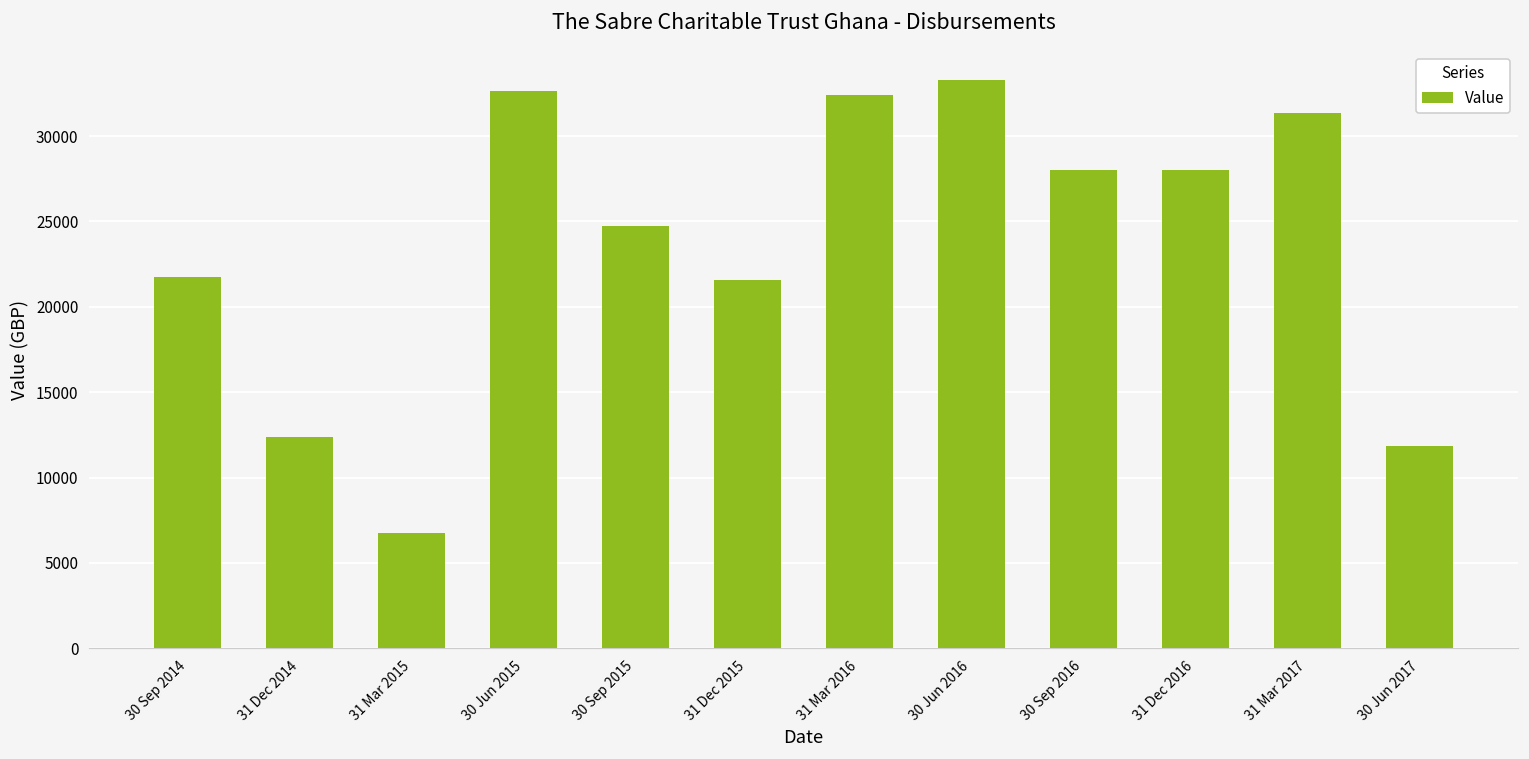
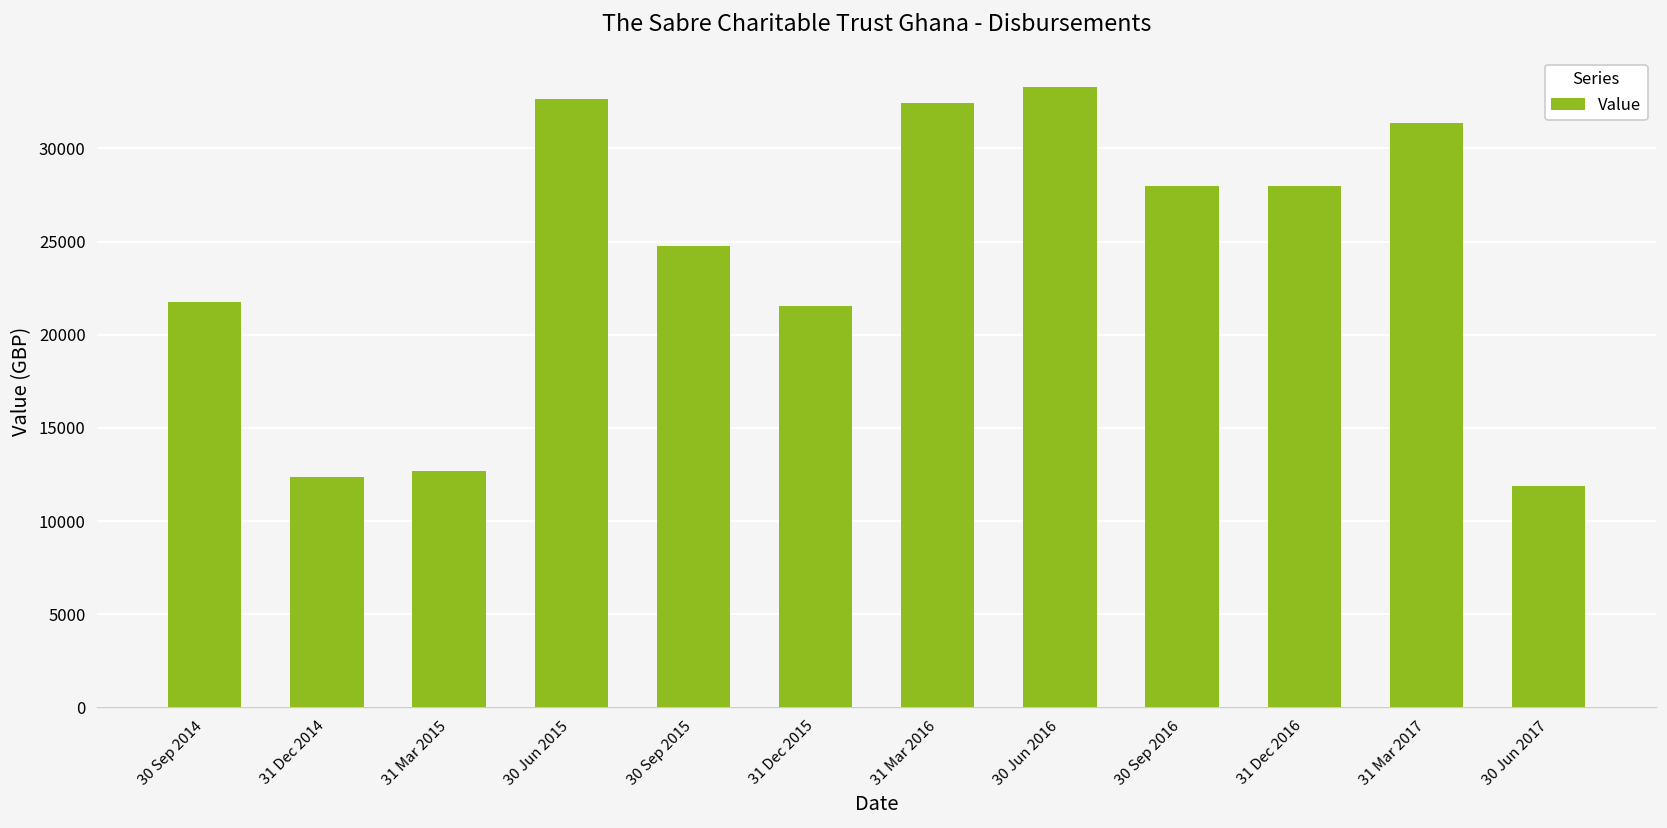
31 Mar 2015: 6700 -> 12700
